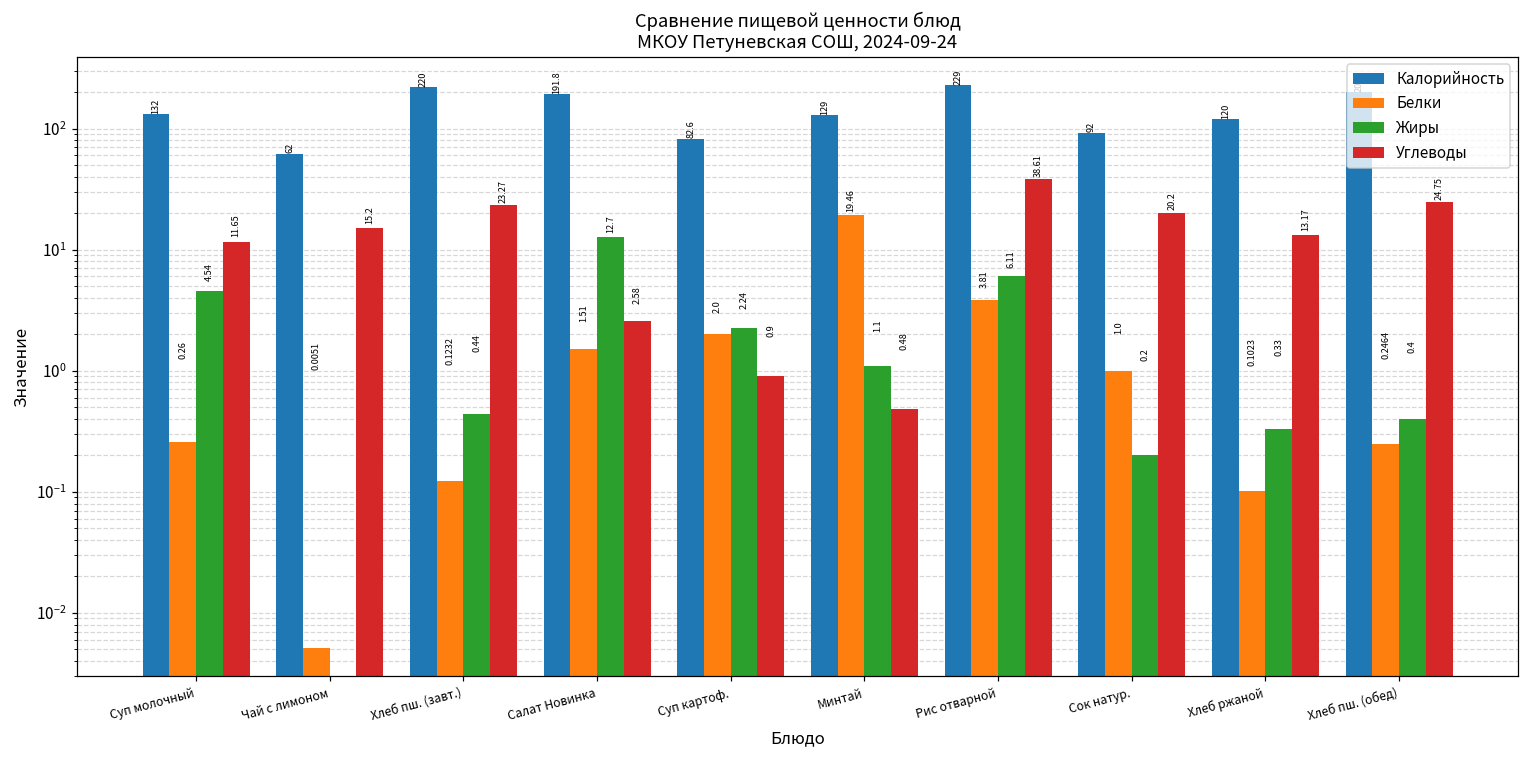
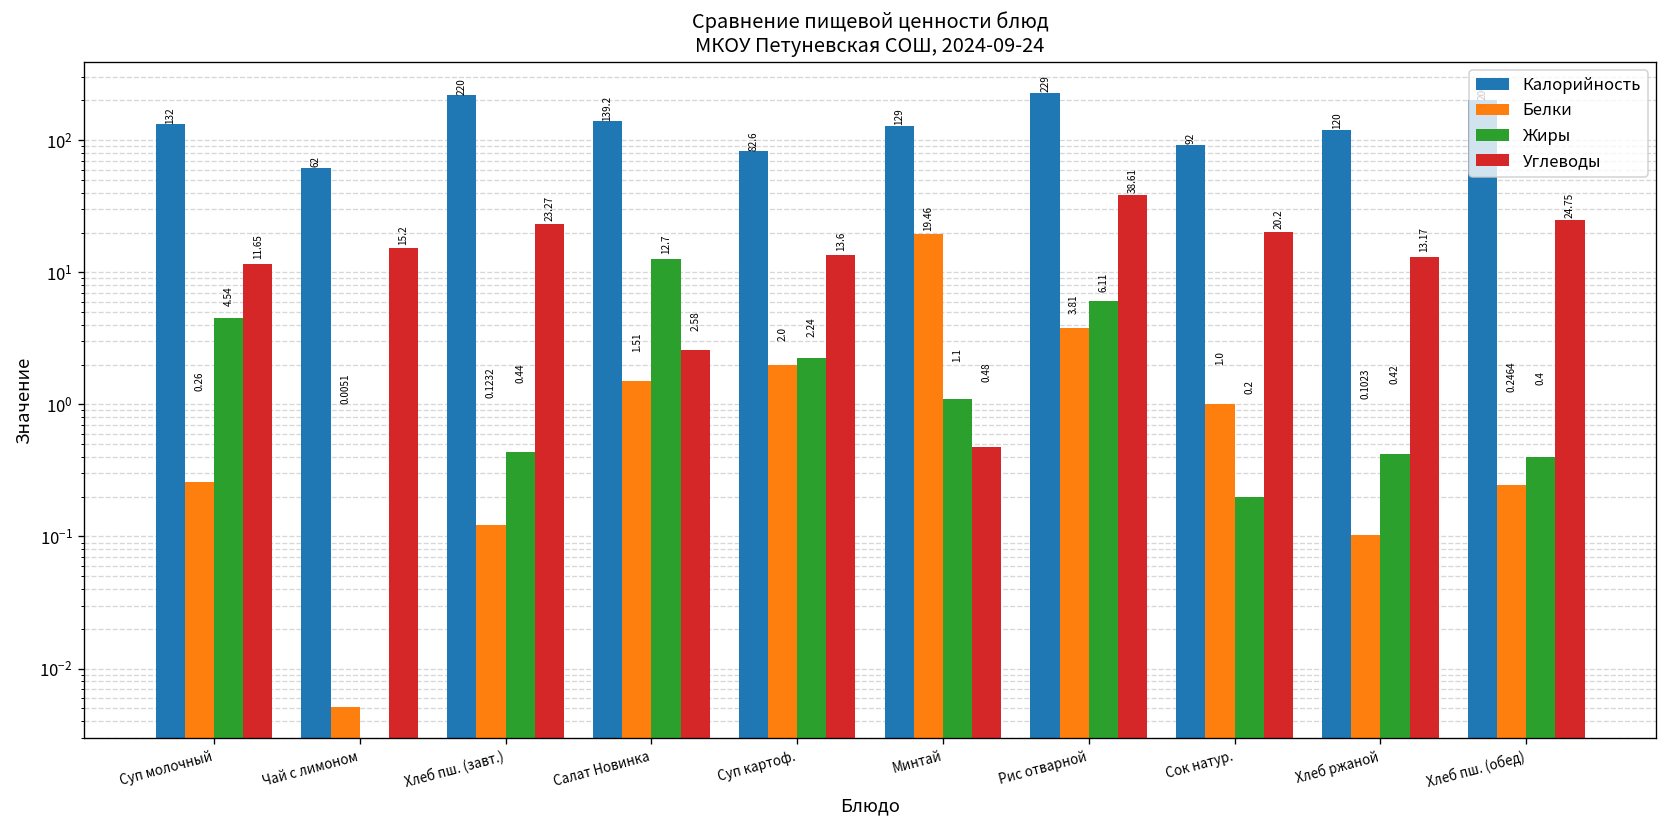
Калорийность, Салат Новинка: 191.8 -> 139.2
Углеводы, Суп картоф.: 0.9 -> 13.6
Жиры, Хлеб ржаной: 0.33 -> 0.42
